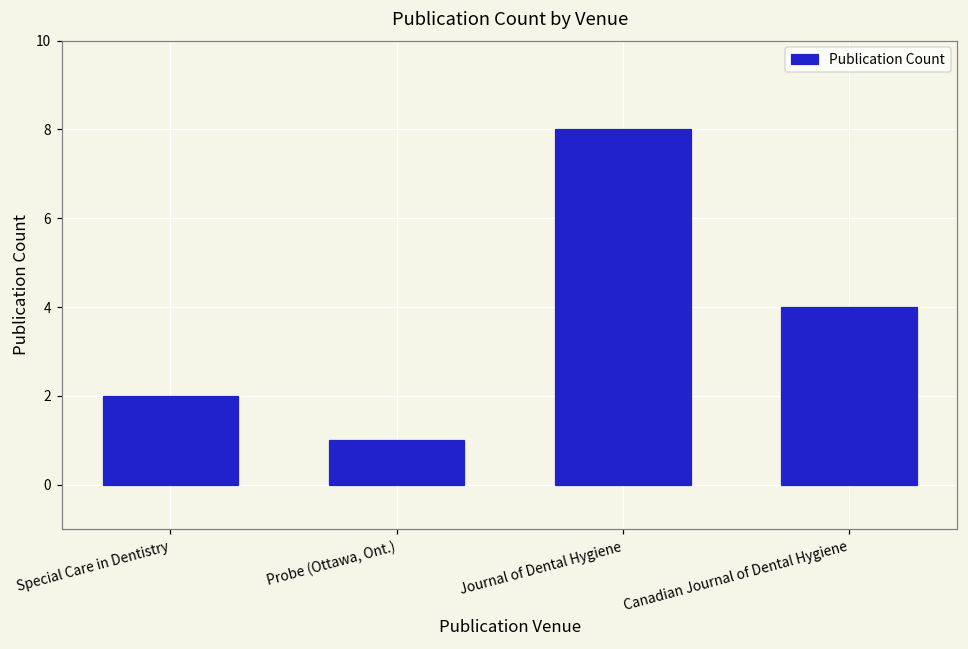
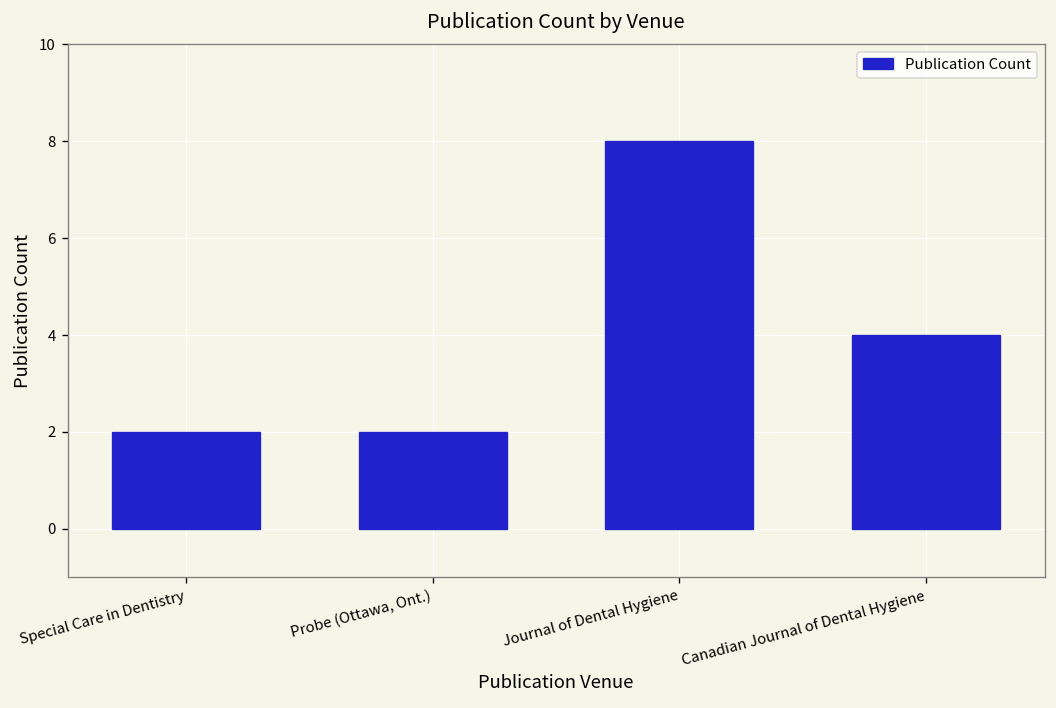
Probe (Ottawa, Ont.): 1 -> 2
